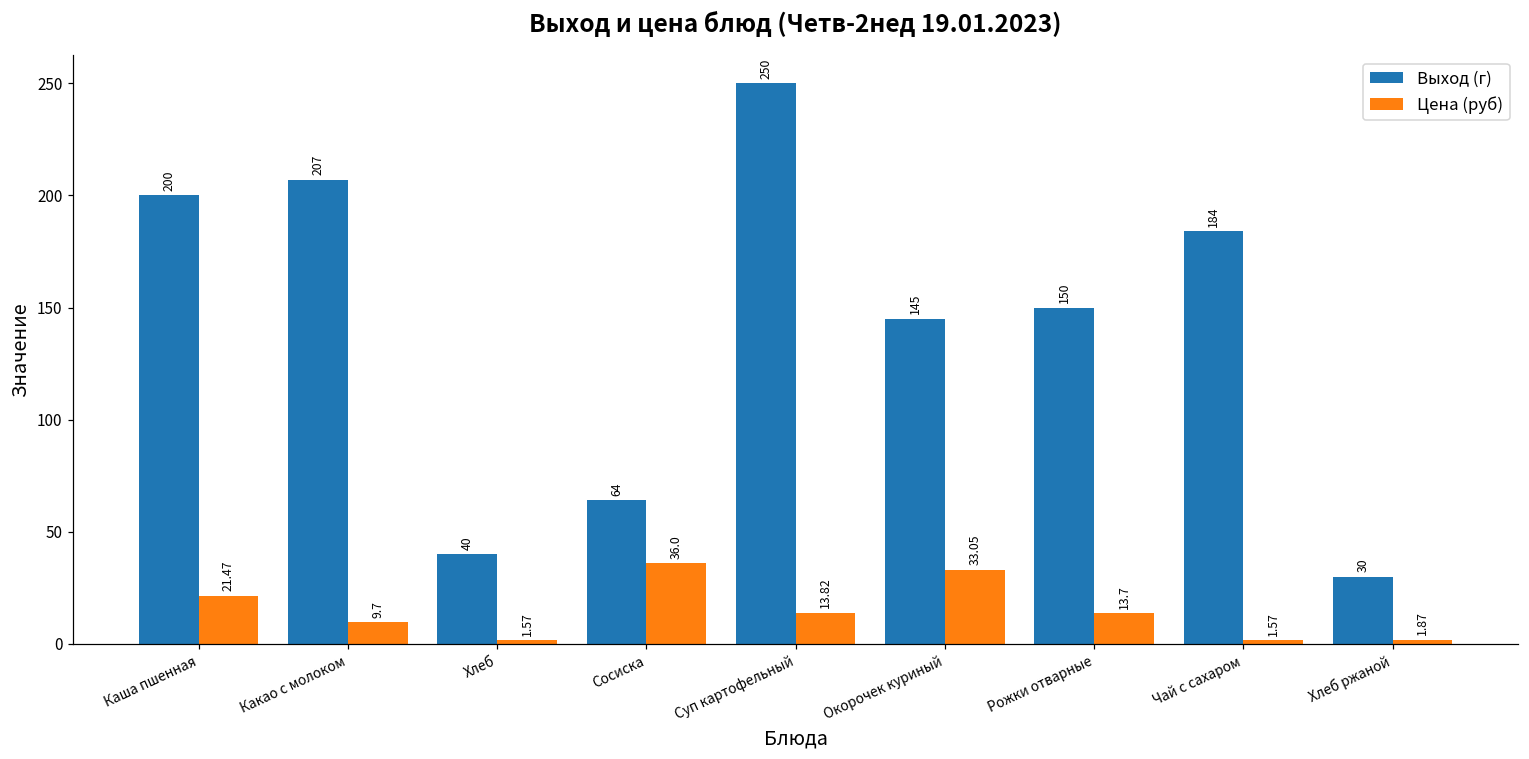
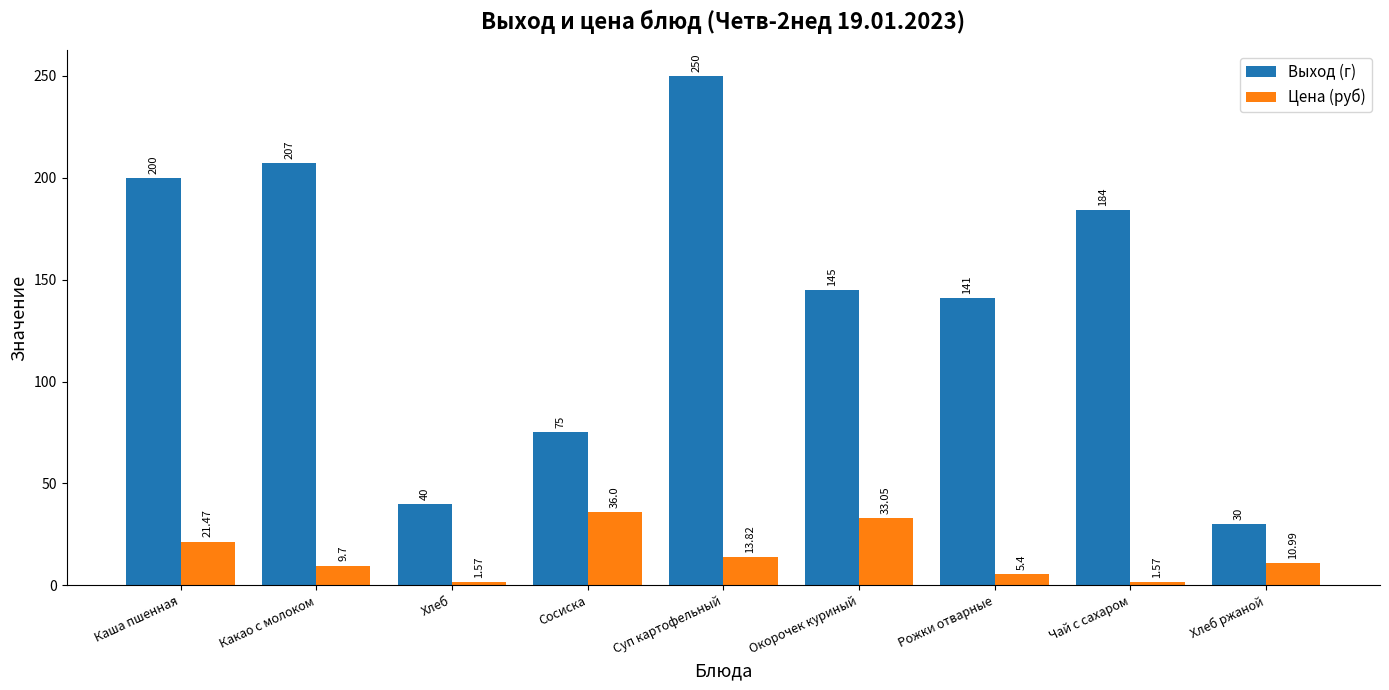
Выход (г), Сосиска: 64 -> 75
Выход (г), Рожки отварные: 150 -> 141
Цена (руб), Рожки отварные: 13.7 -> 5.4
Цена (руб), Хлеб ржаной: 1.87 -> 10.99
